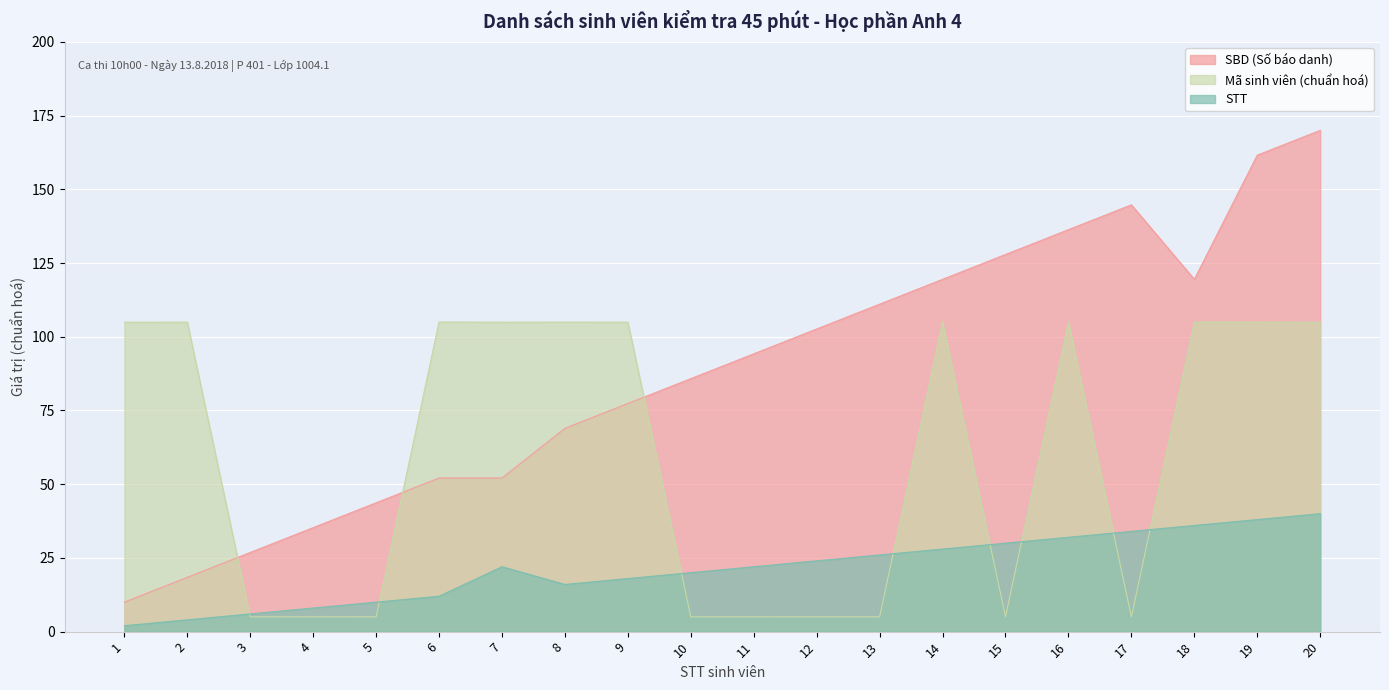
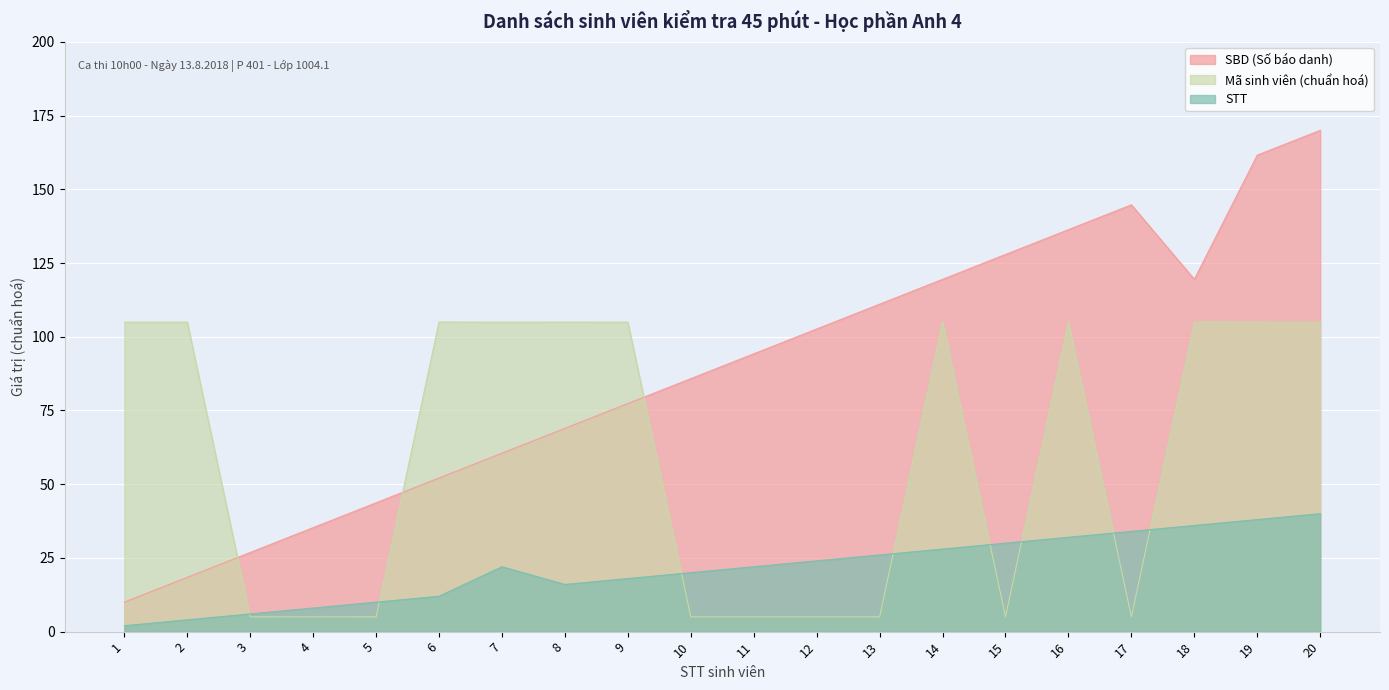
SBD (Số báo danh), 7: 52 -> 61
